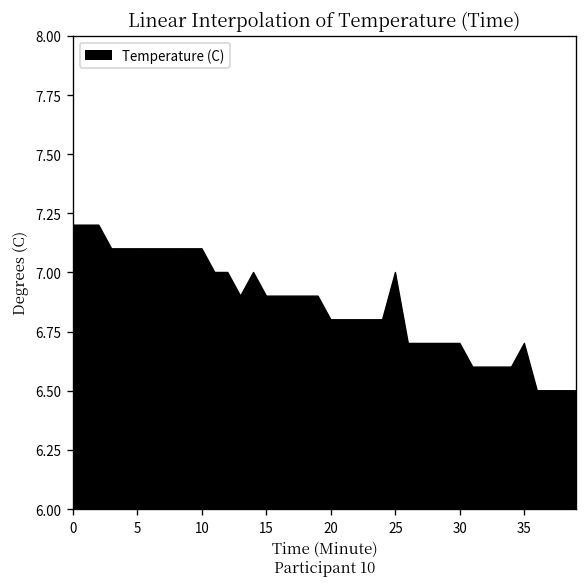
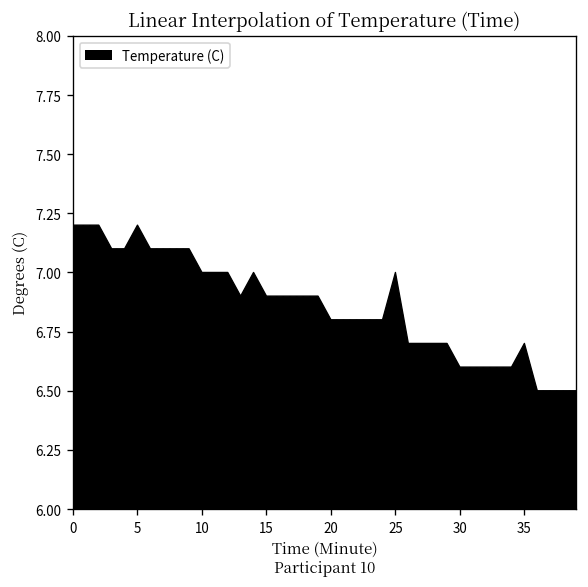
5: 7.1 -> 7.2
10: 7.1 -> 7.0
30: 6.7 -> 6.6
